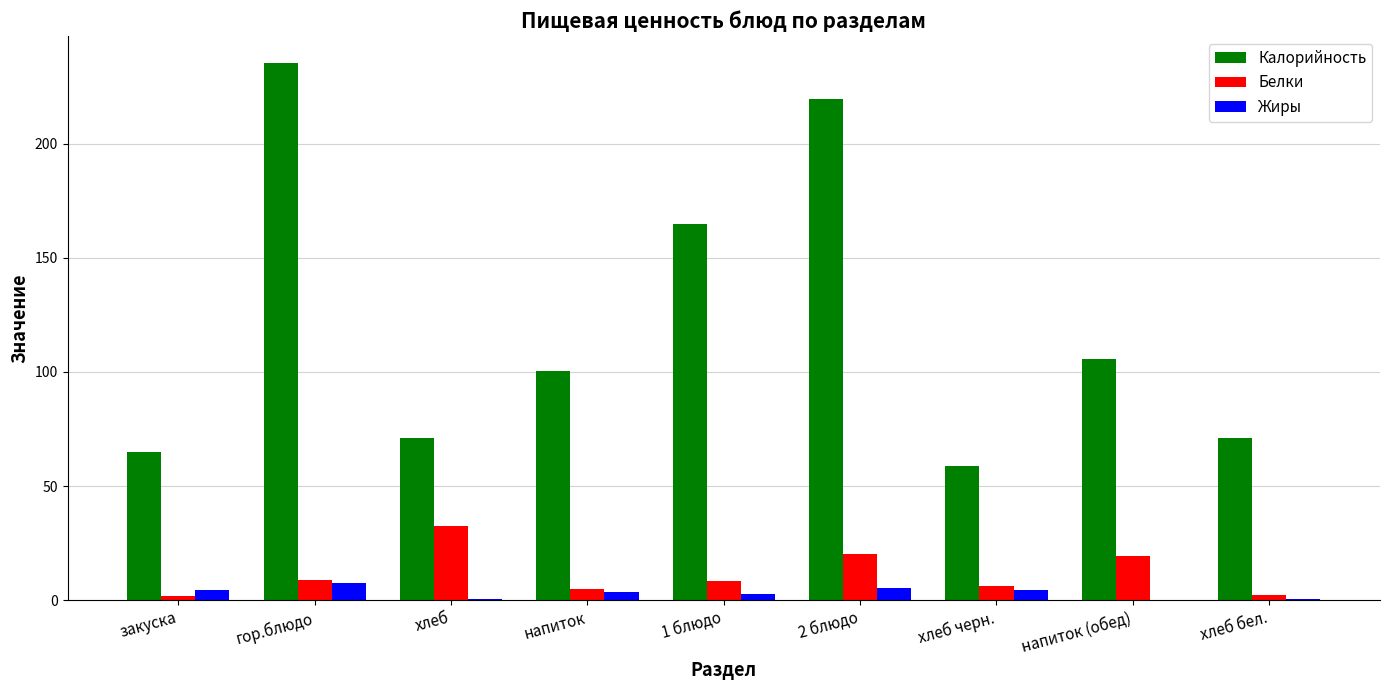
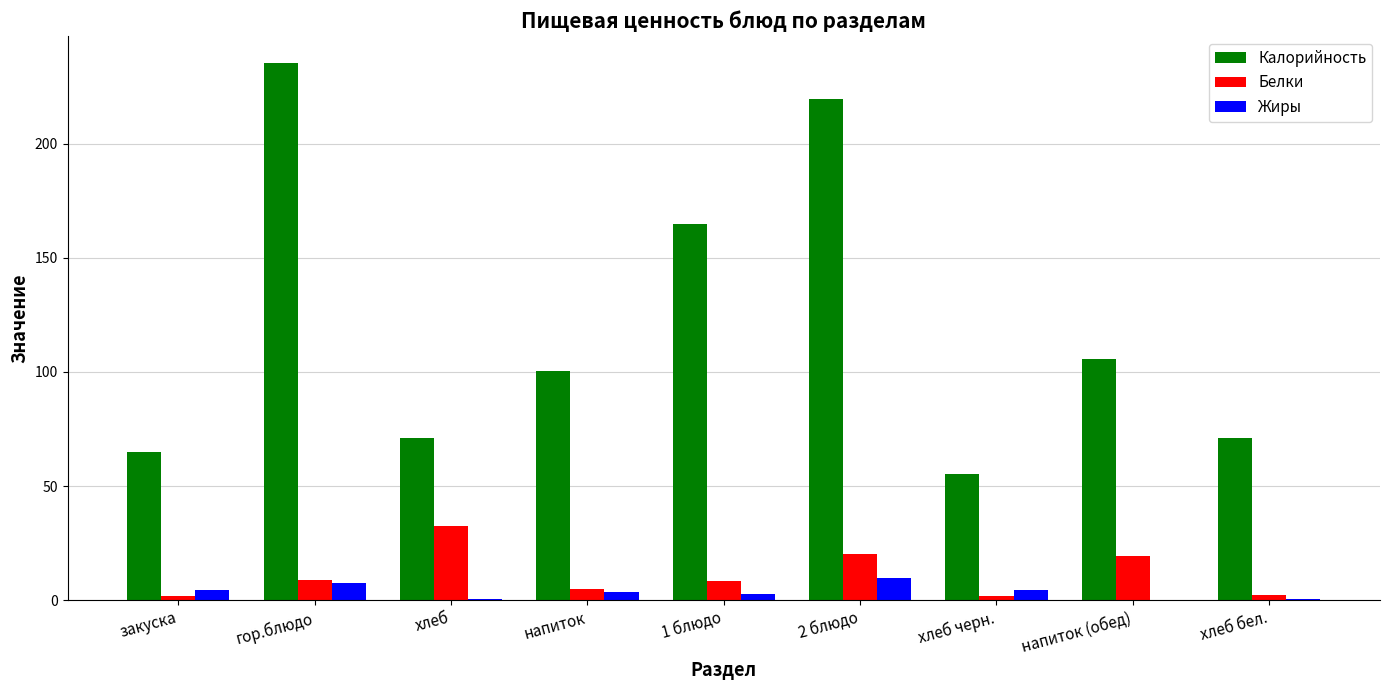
Жиры, 2 блюдо: 5 -> 10
Калорийность, хлеб черн.: 59 -> 55
Белки, хлеб черн.: 6 -> 2
